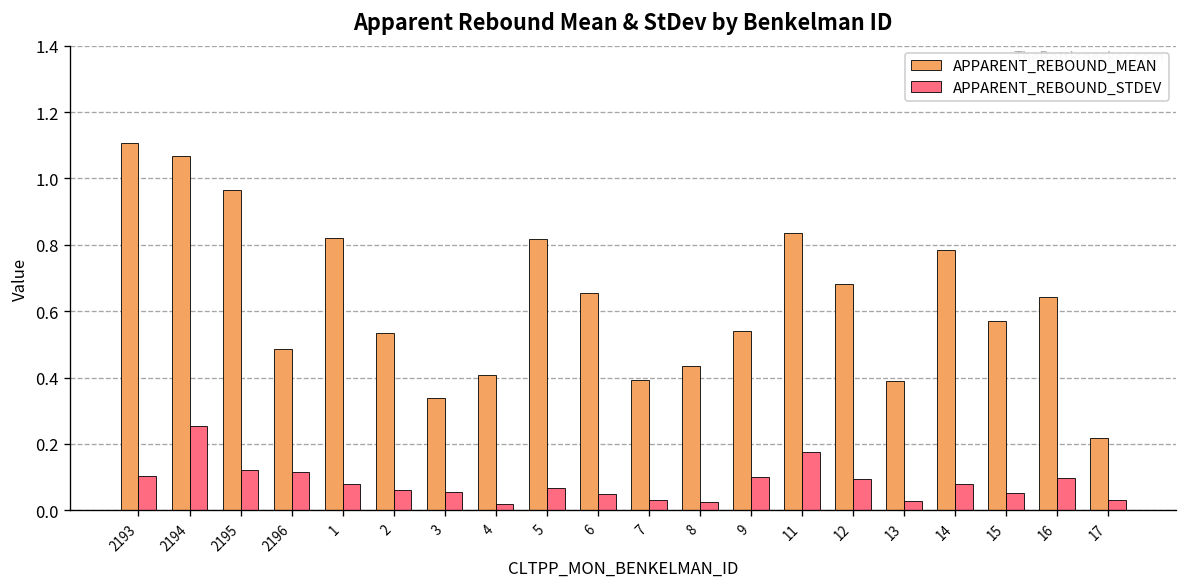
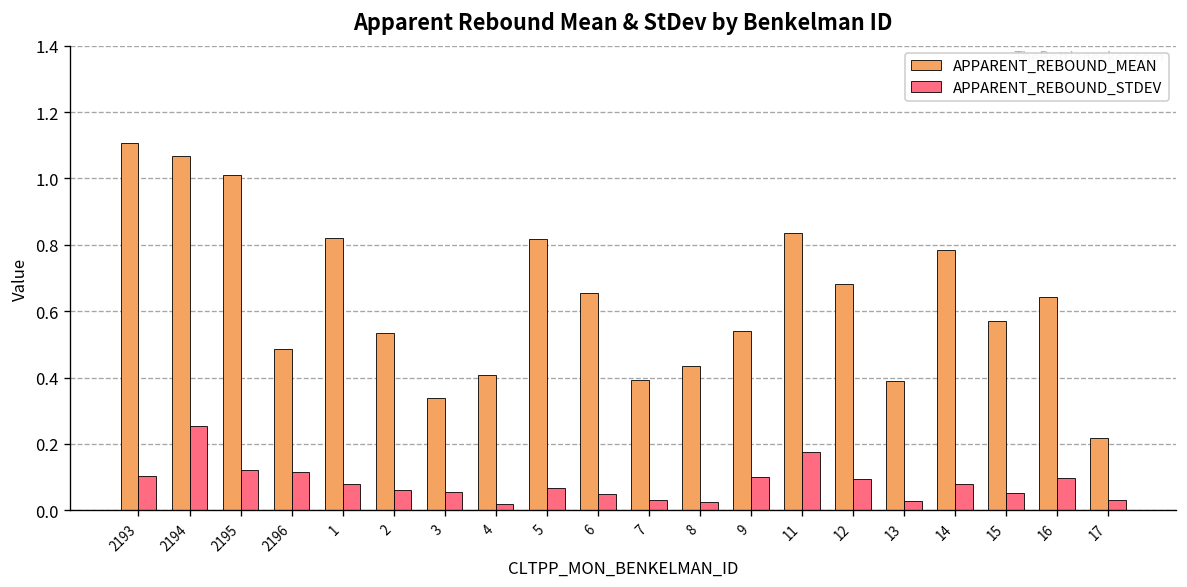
APPARENT_REBOUND_MEAN, 2195: 0.96 -> 1.01
